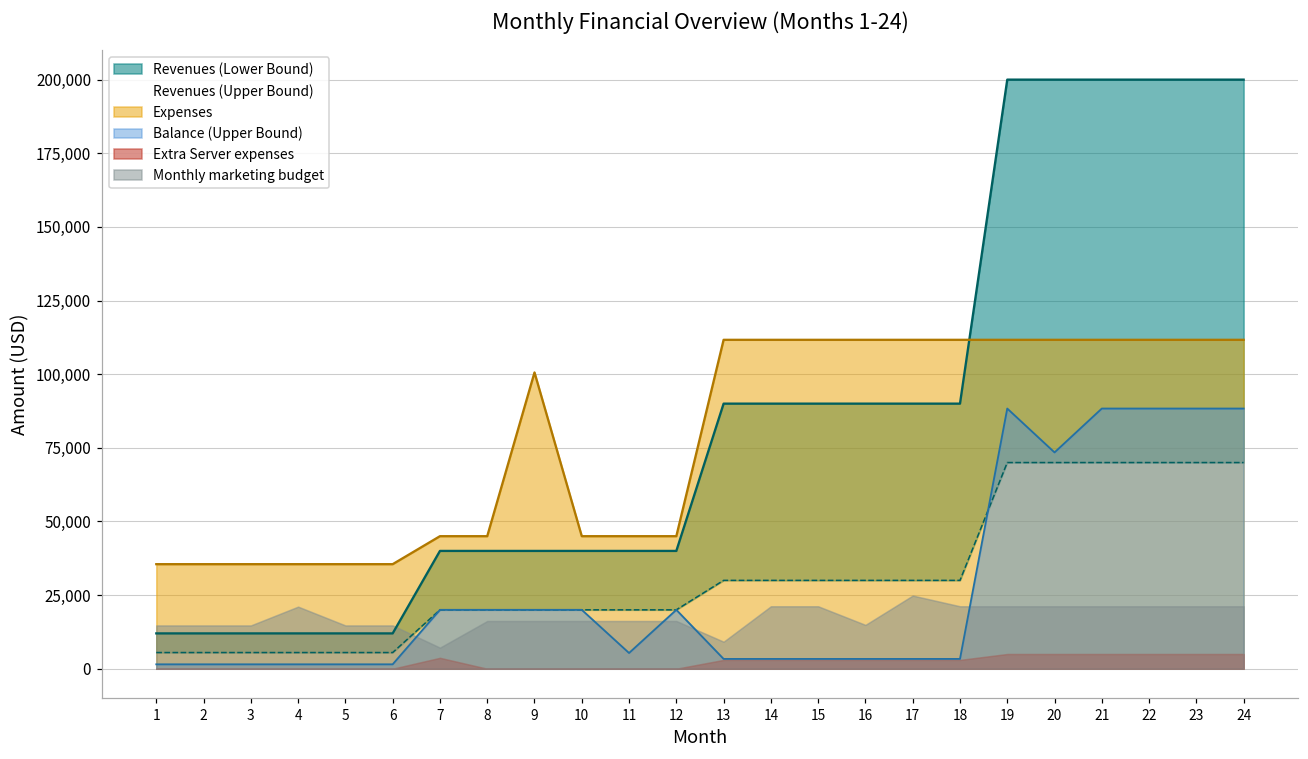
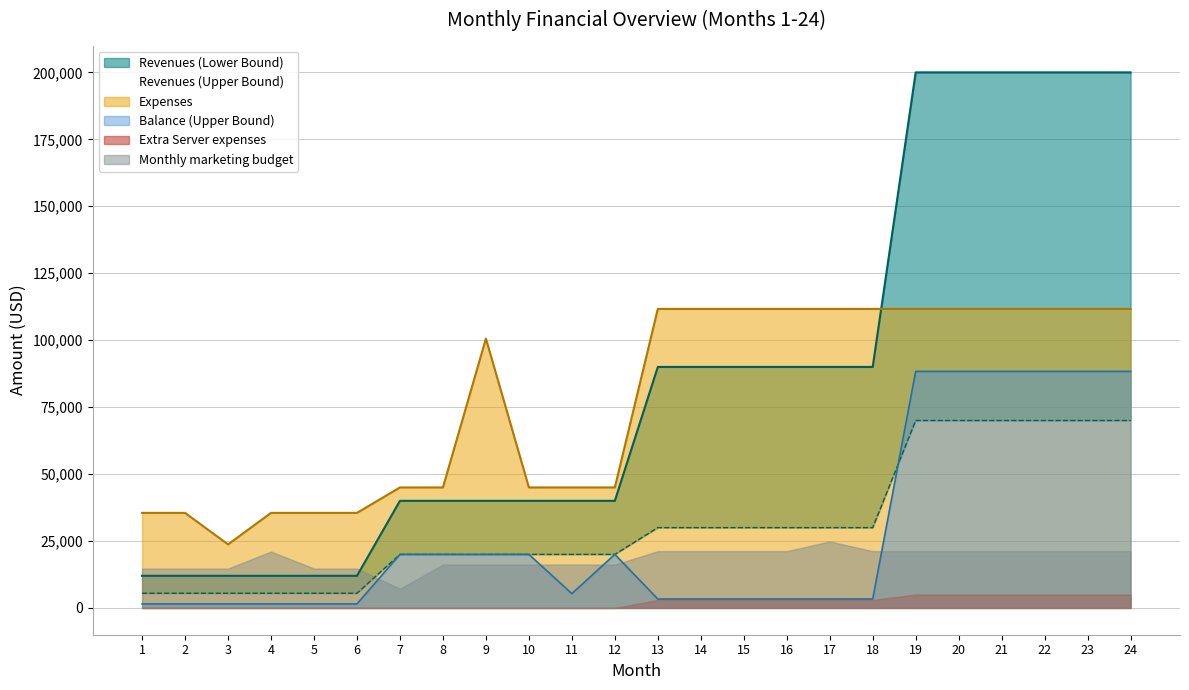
Expenses, 3: 36,000 -> 24,000
Extra Server expenses, 7: 4,000 -> 0
Monthly marketing budget, 13: 9,000 -> 21,000
Monthly marketing budget, 16: 15,000 -> 21,000
Balance (Upper Bound), 20: 73,000 -> 88,000
